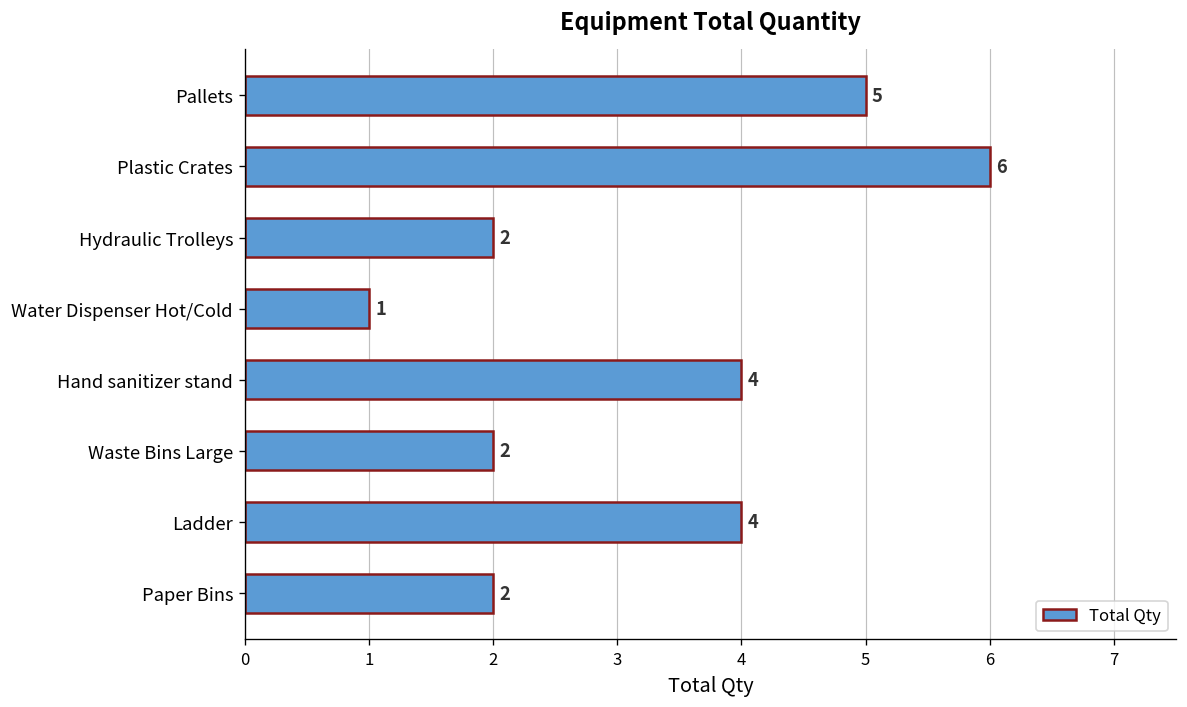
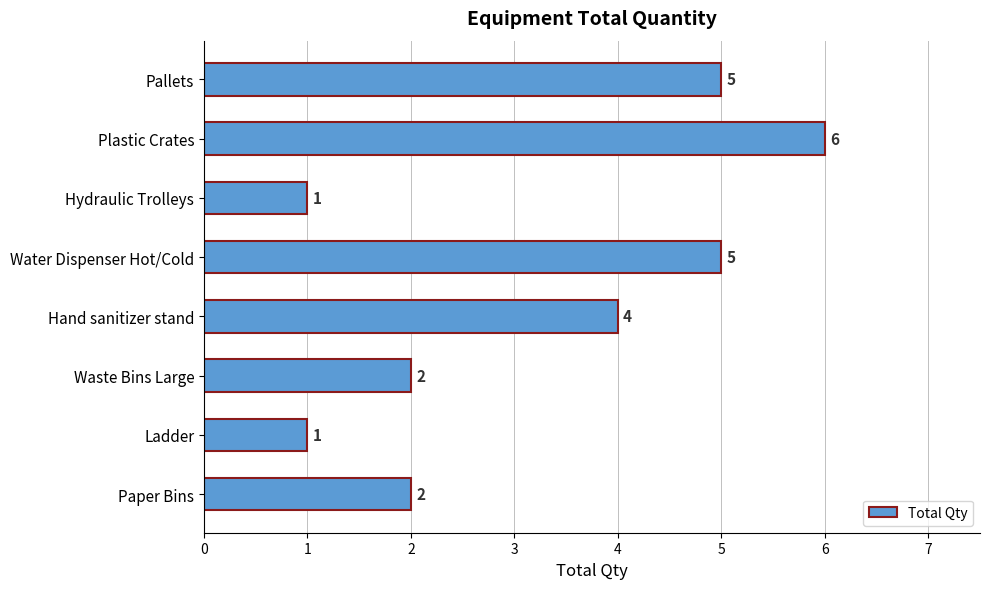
Hydraulic Trolleys: 2 -> 1
Water Dispenser Hot/Cold: 1 -> 5
Ladder: 4 -> 1
